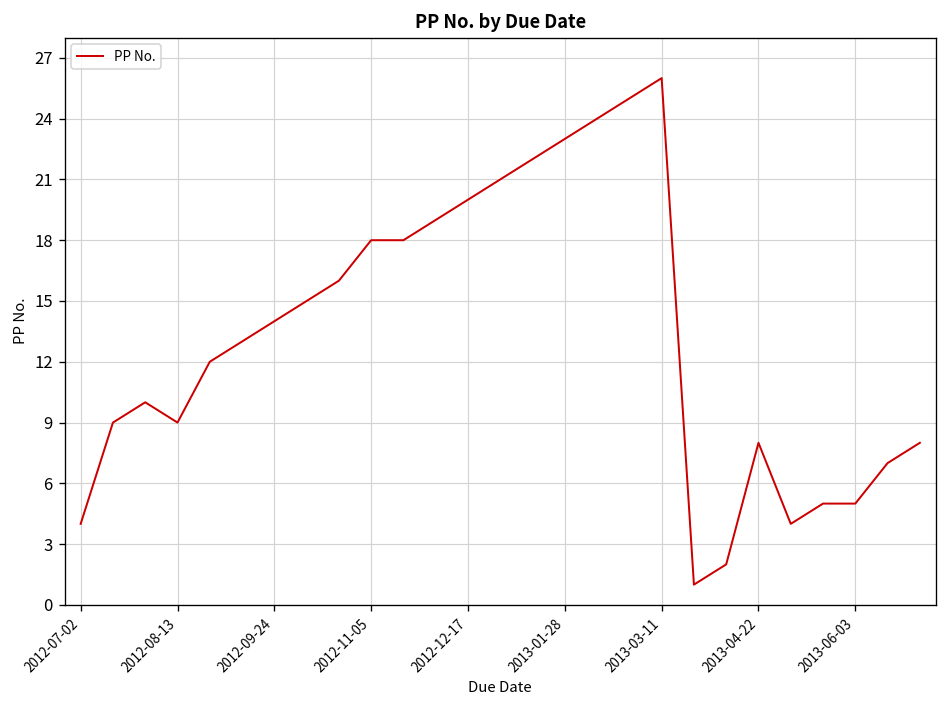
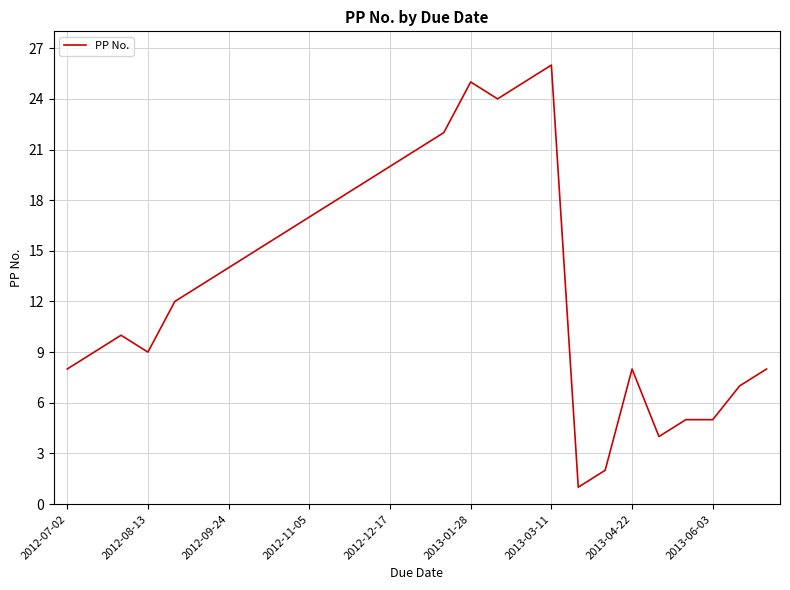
2012-07-02: 4 -> 8
2012-11-05: 18 -> 17
2013-01-28: 23 -> 25
